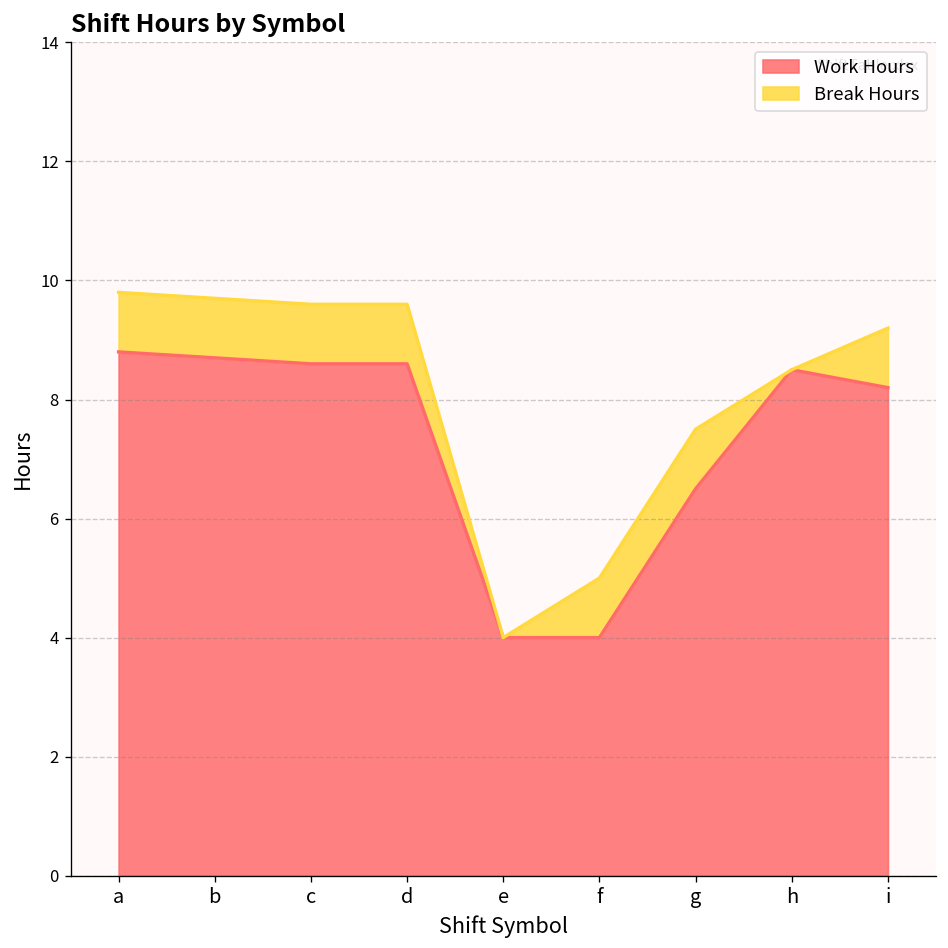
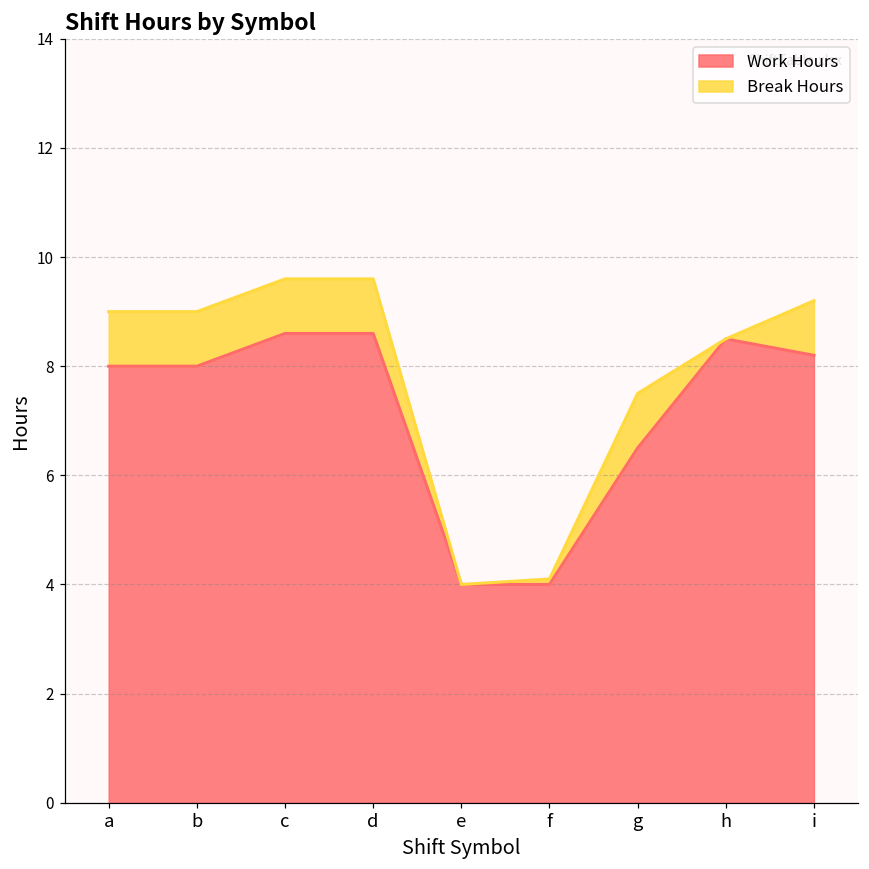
Work Hours, a: 8.8 -> 8.0
Work Hours, b: 8.7 -> 8.0
Break Hours, f: 1.0 -> 0.1
